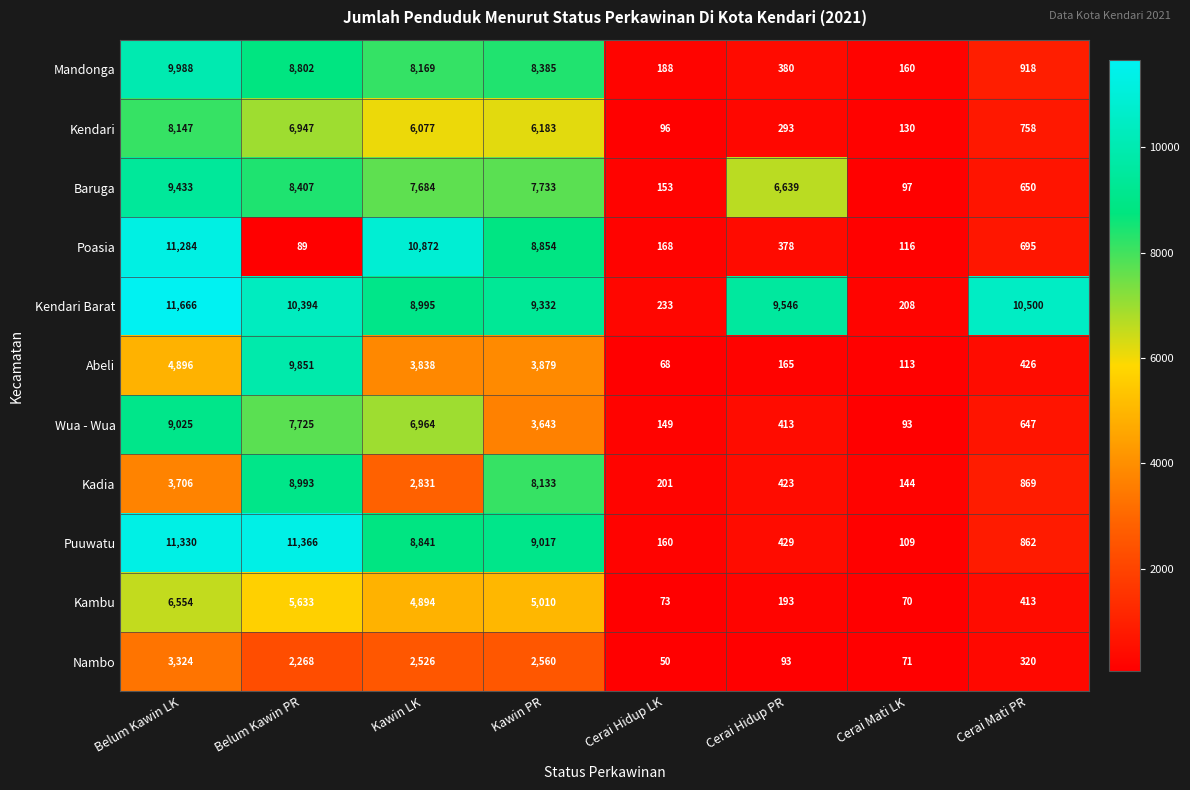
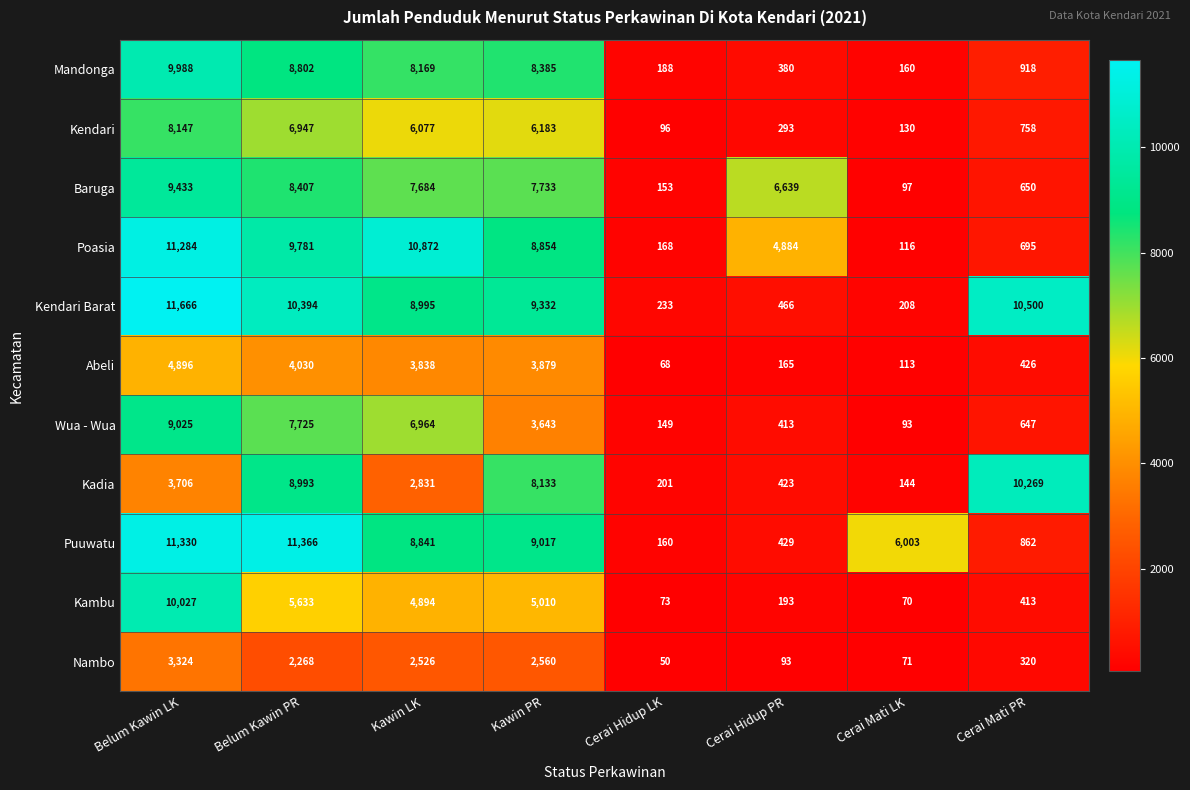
Poasia, Belum Kawin PR: 89 -> 9,781
Poasia, Cerai Hidup PR: 378 -> 4,884
Kendari Barat, Cerai Hidup PR: 9,546 -> 466
Abeli, Belum Kawin PR: 9,851 -> 4,030
Kadia, Cerai Mati PR: 869 -> 10,269
Puuwatu, Cerai Mati LK: 109 -> 6,003
Kambu, Belum Kawin LK: 6,554 -> 10,027
